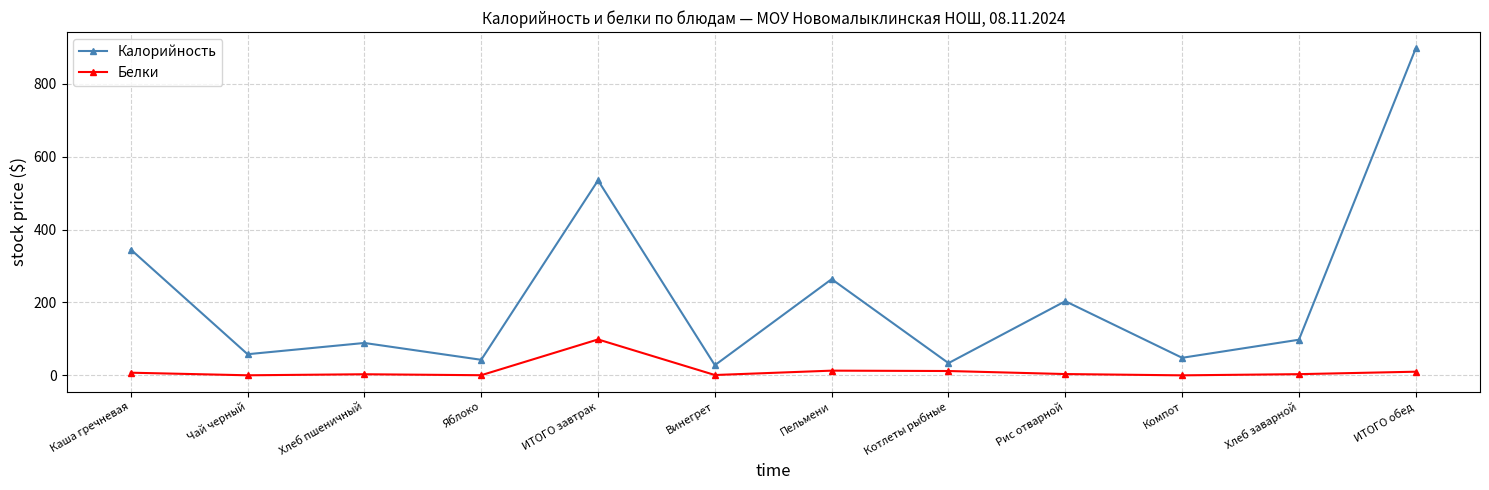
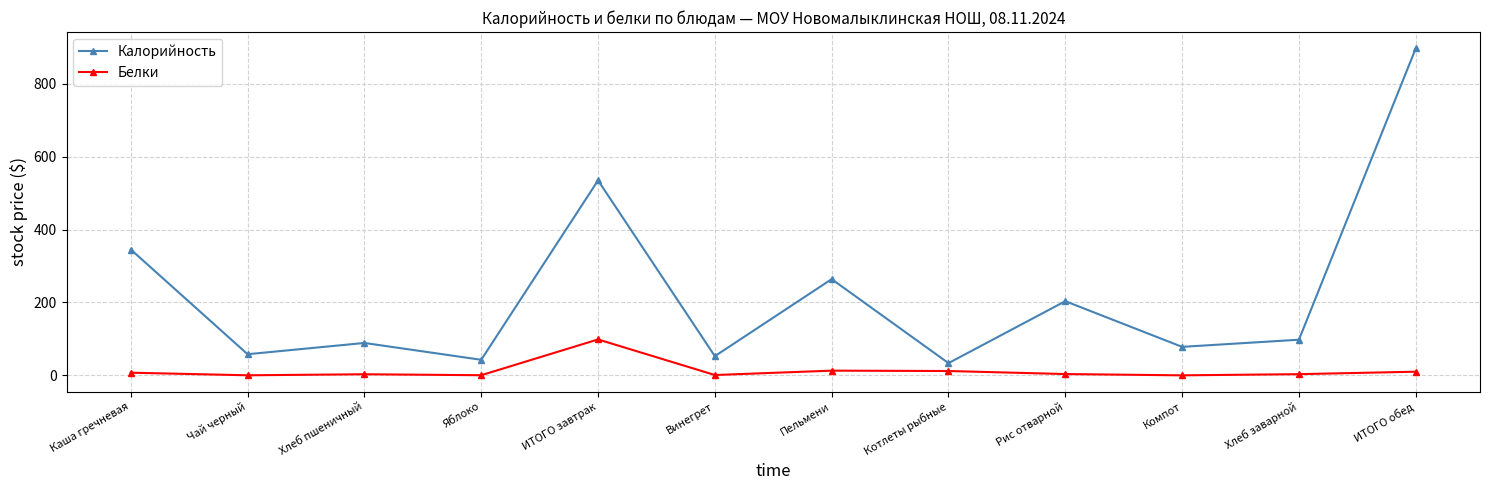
Калорийность, Винегрет: 30 -> 50
Калорийность, Компот: 50 -> 80
